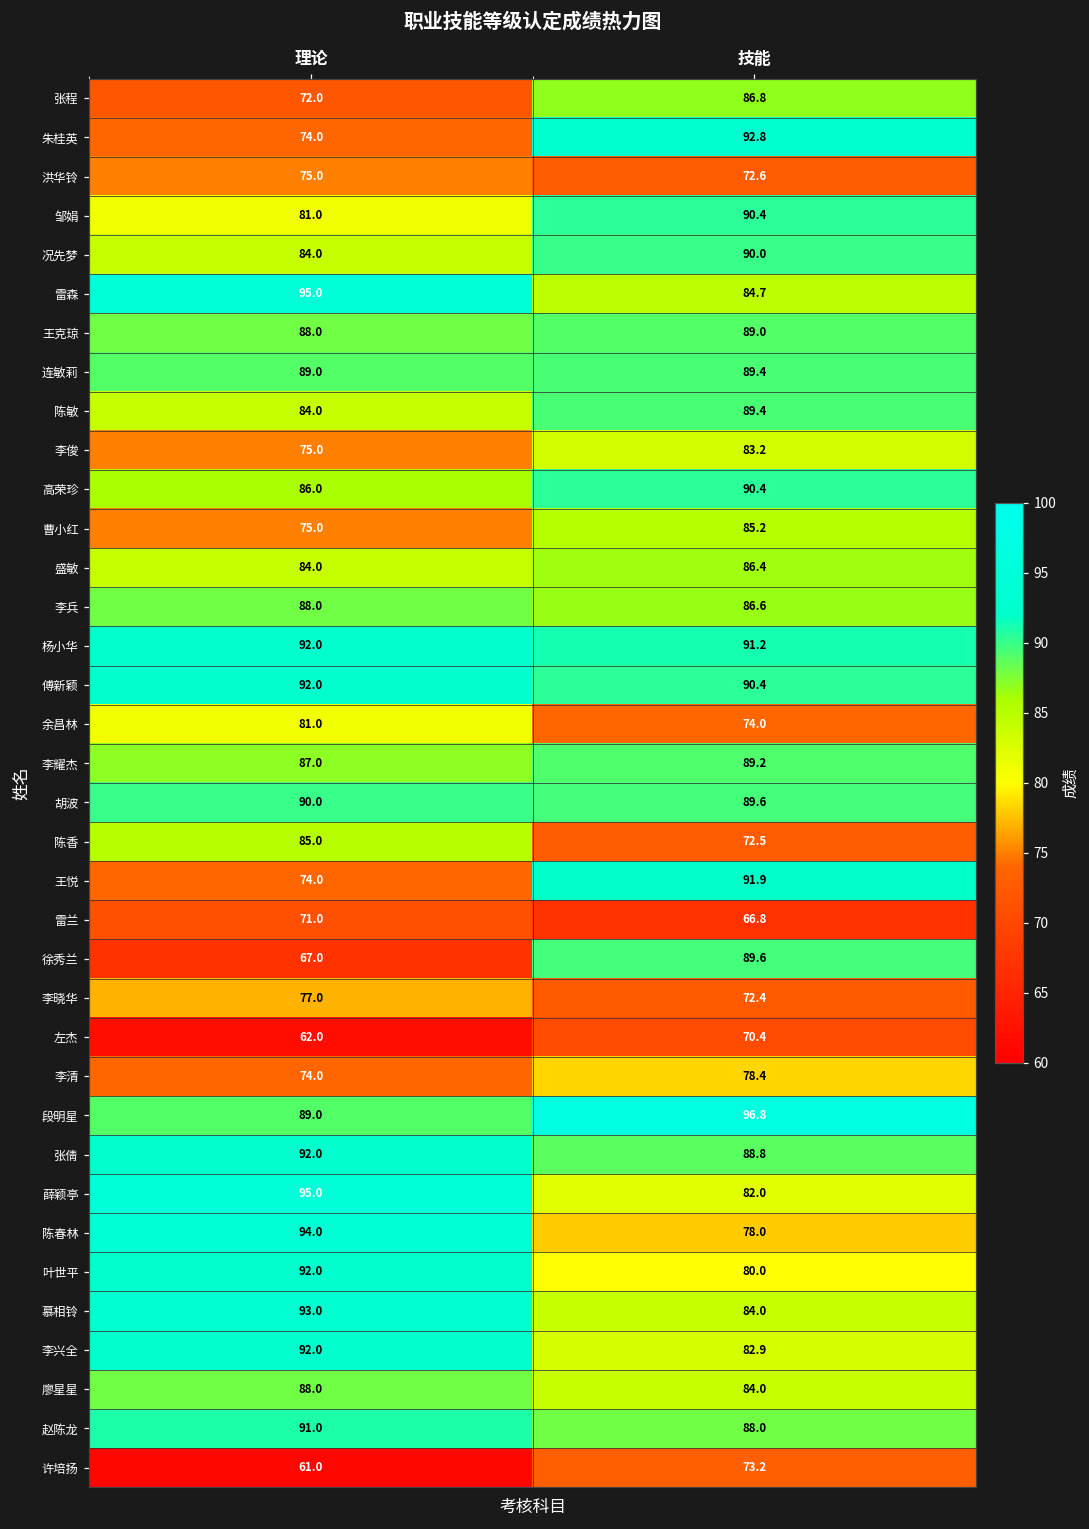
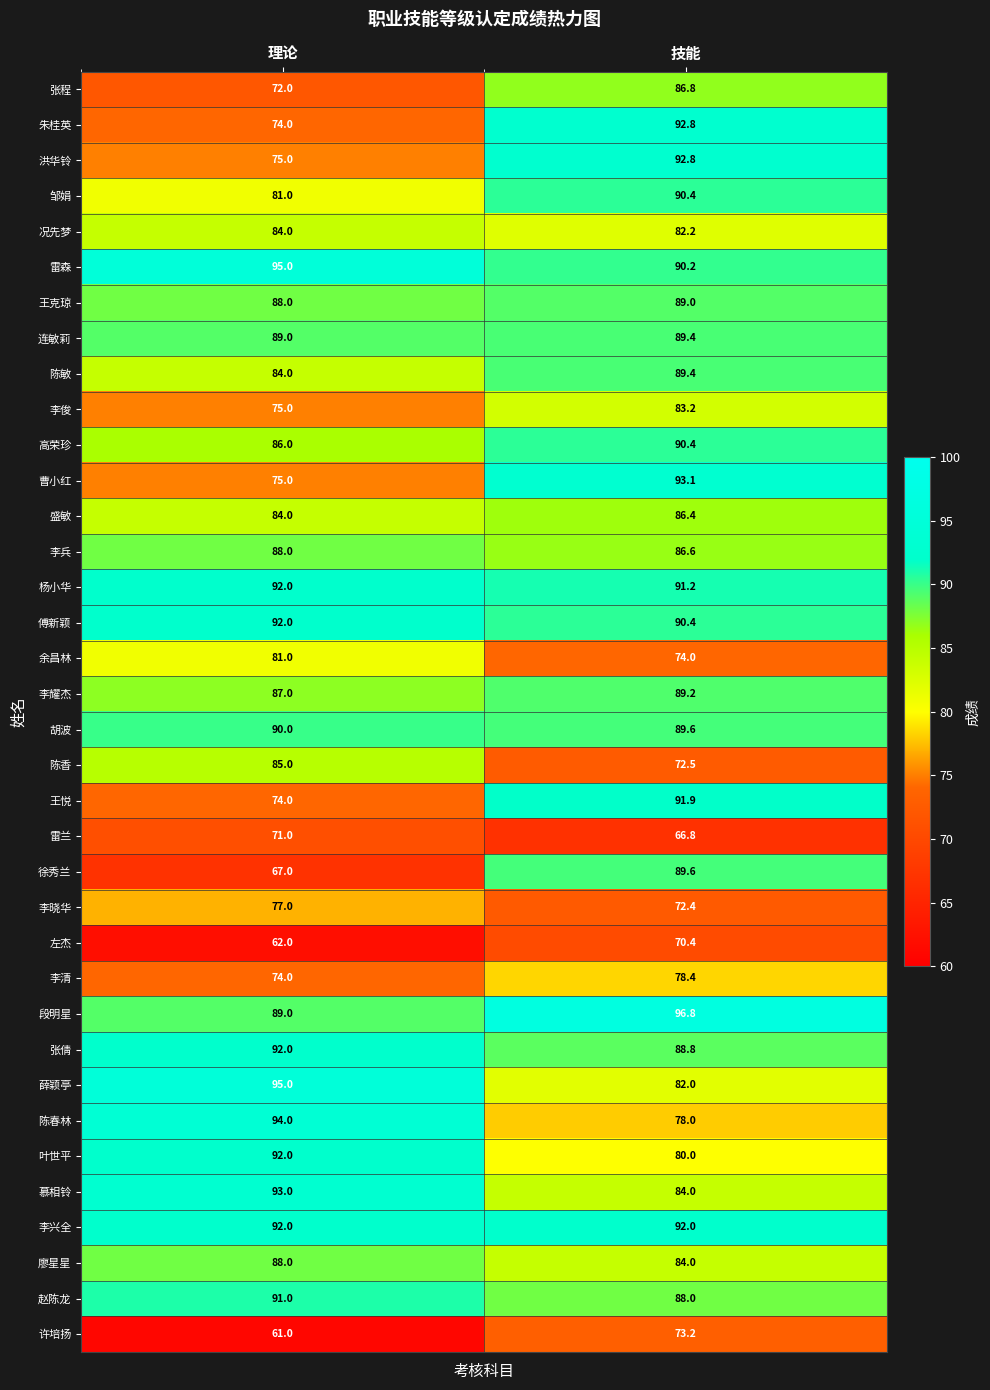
洪华铃, 技能: 72.6 -> 92.8
况先梦, 技能: 90.0 -> 82.2
雷森, 技能: 84.7 -> 90.2
曹小红, 技能: 85.2 -> 93.1
李兴全, 技能: 82.9 -> 92.0
